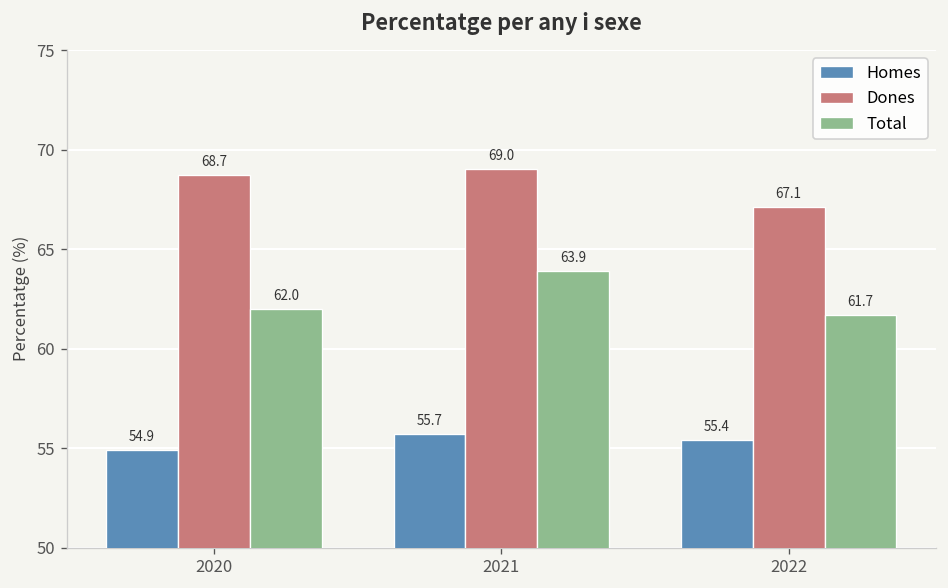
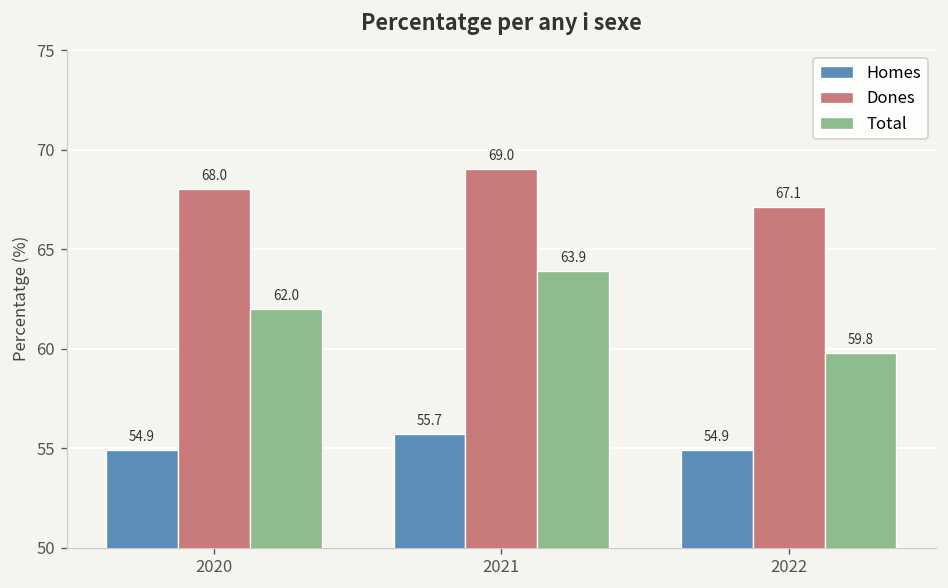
Dones, 2020: 68.7 -> 68.0
Homes, 2022: 55.4 -> 54.9
Total, 2022: 61.7 -> 59.8
